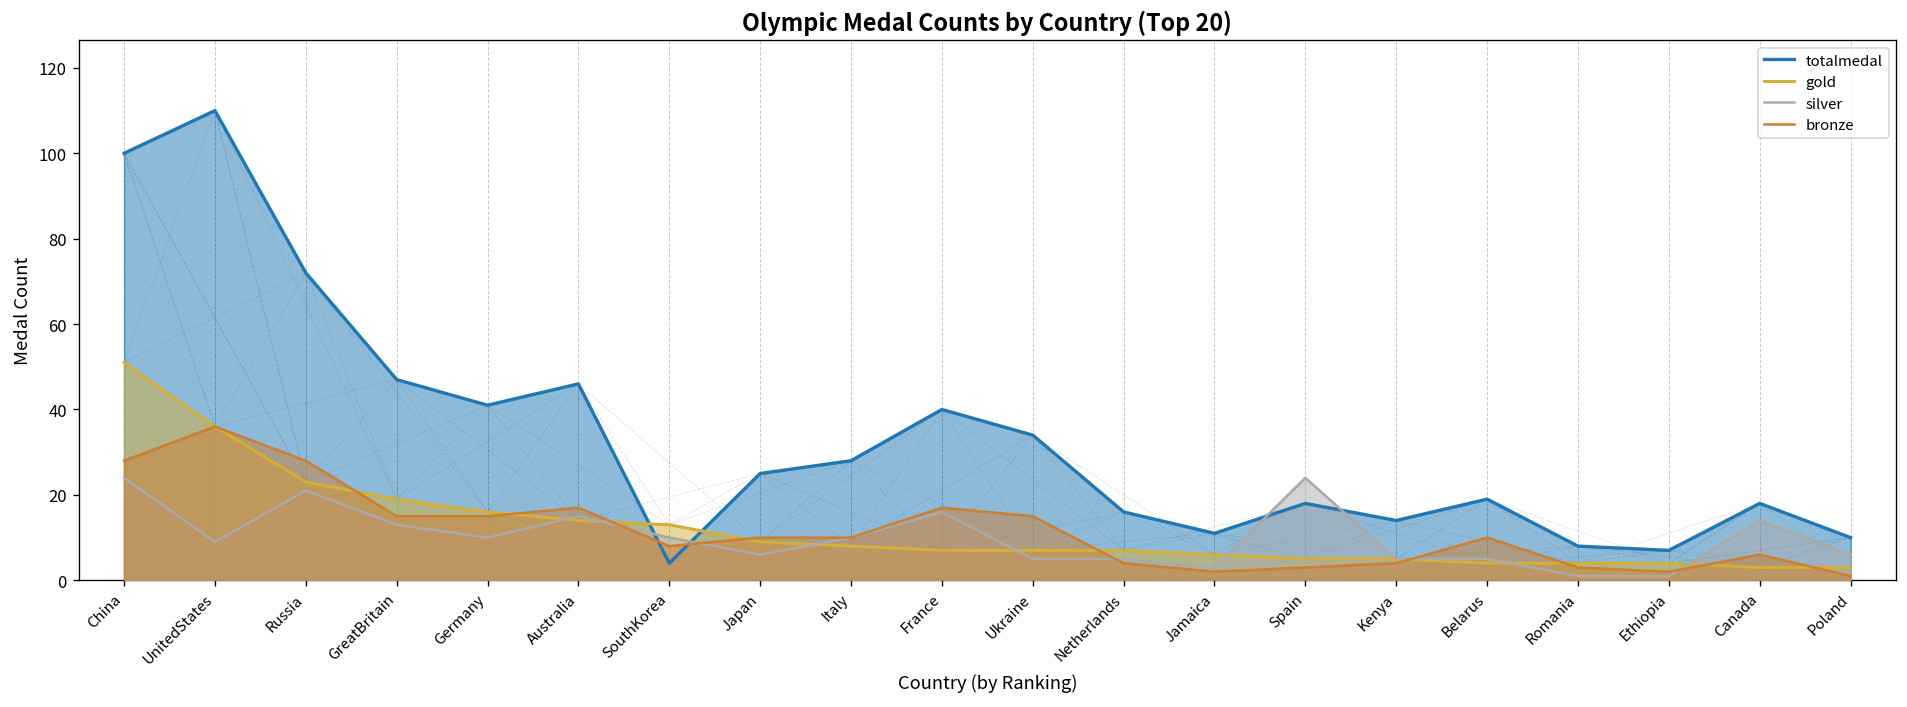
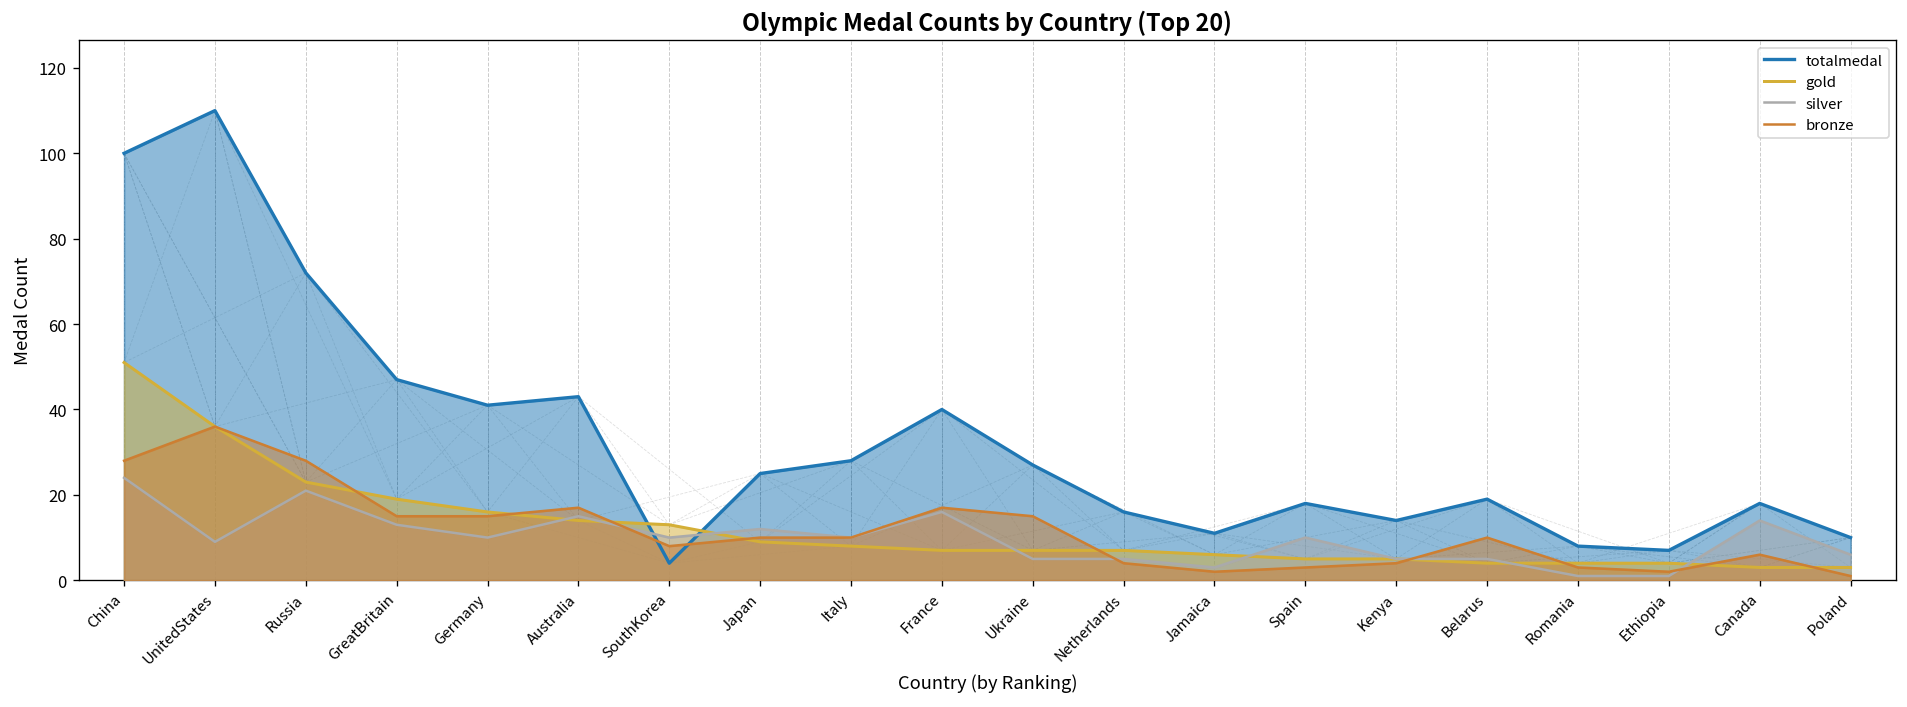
totalmedal, Australia: 46 -> 43
silver, Japan: 6 -> 12
totalmedal, Ukraine: 34 -> 27
silver, Spain: 24 -> 10
